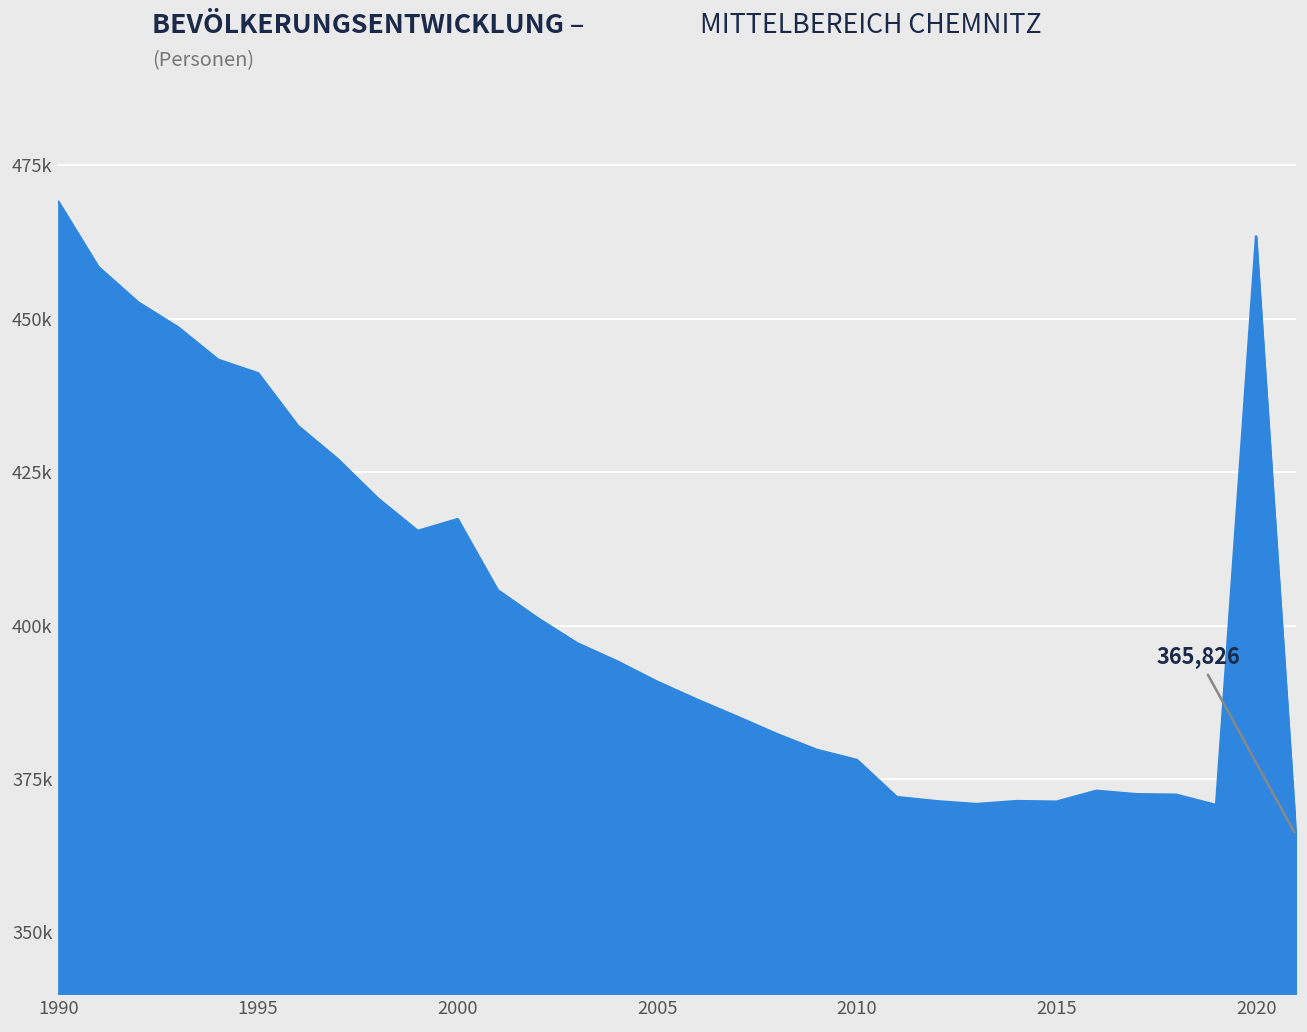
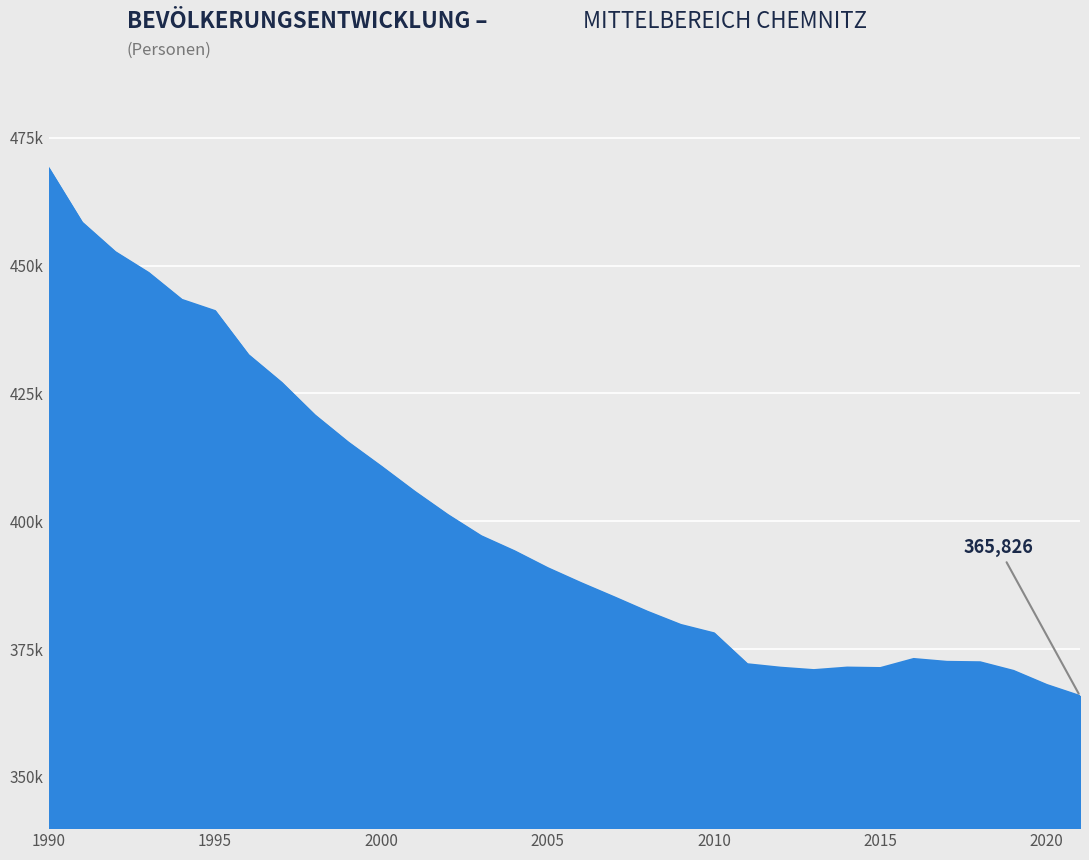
2000: 417000 -> 411000
2020: 463000 -> 368000
